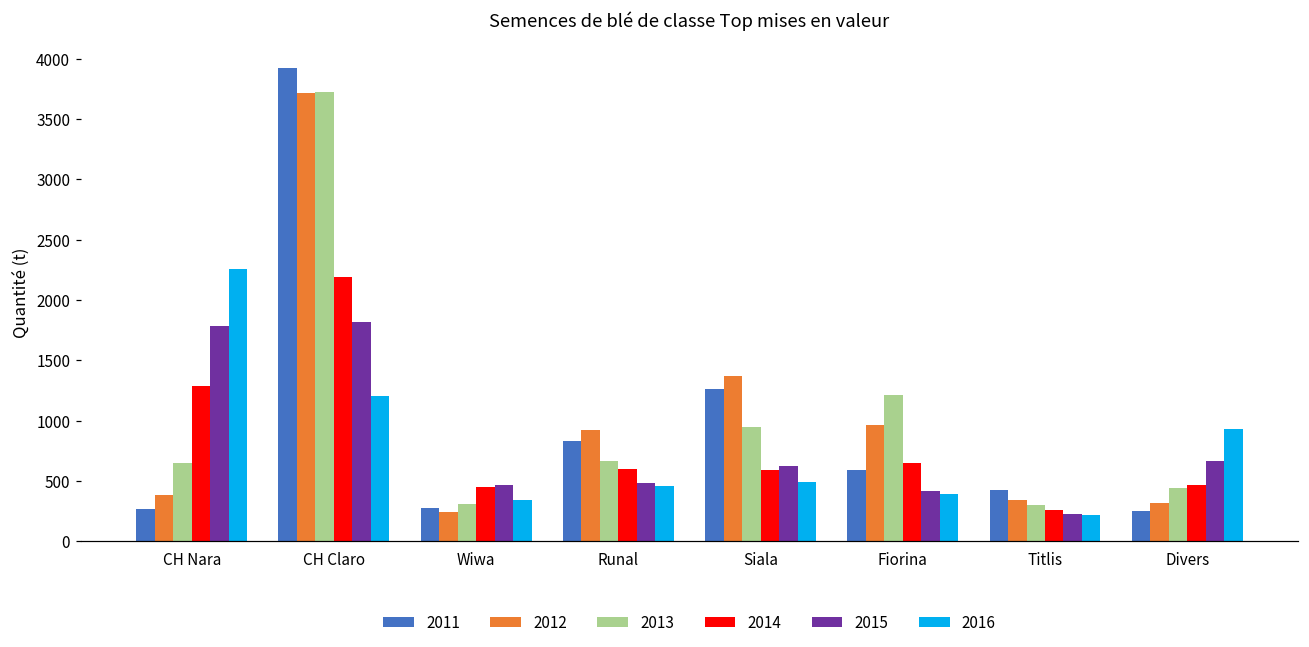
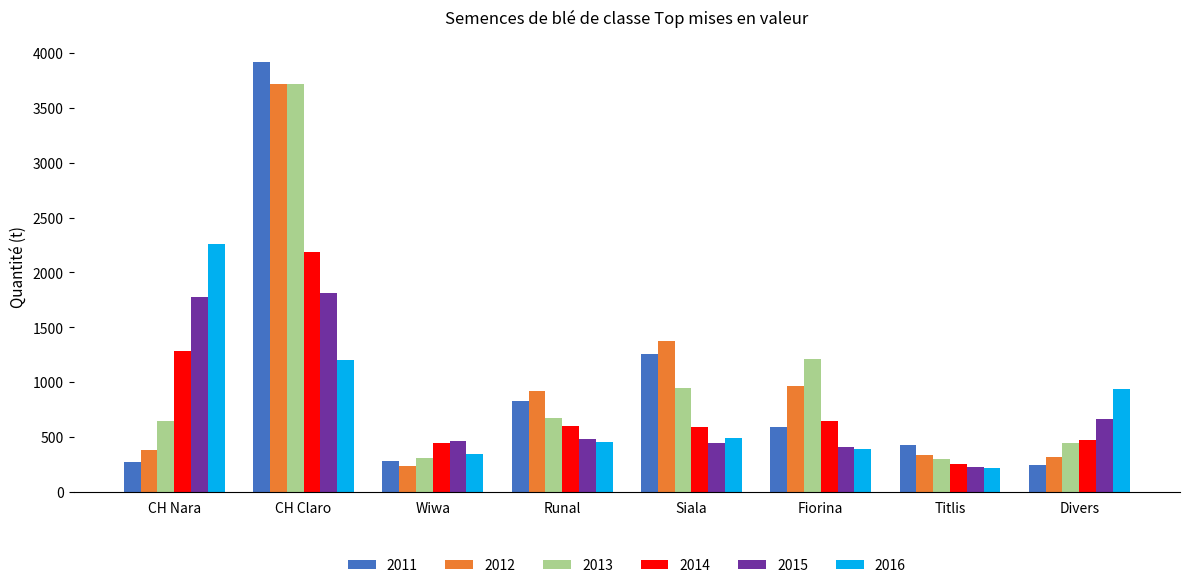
2015, Siala: 620 -> 450
